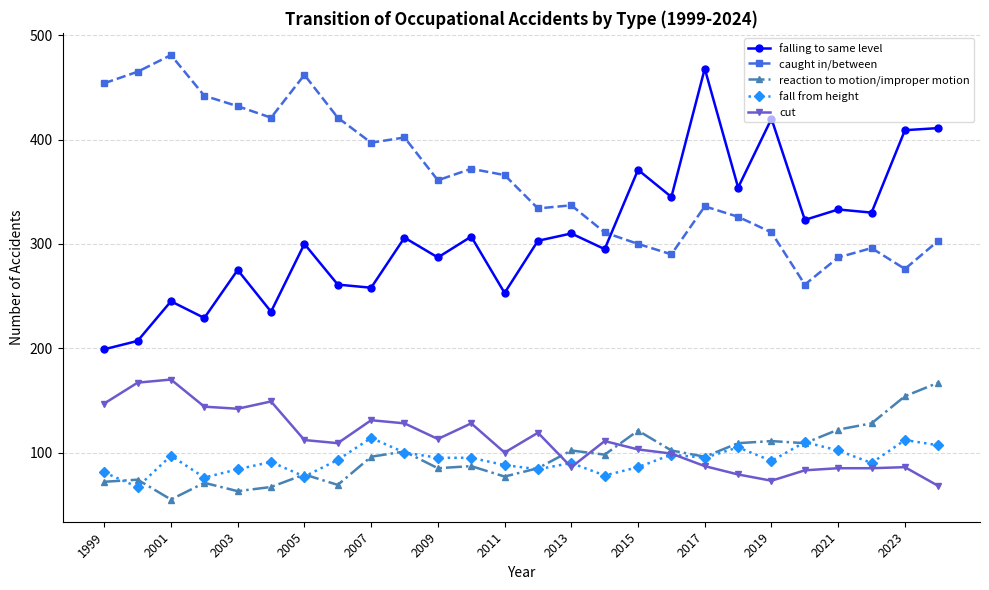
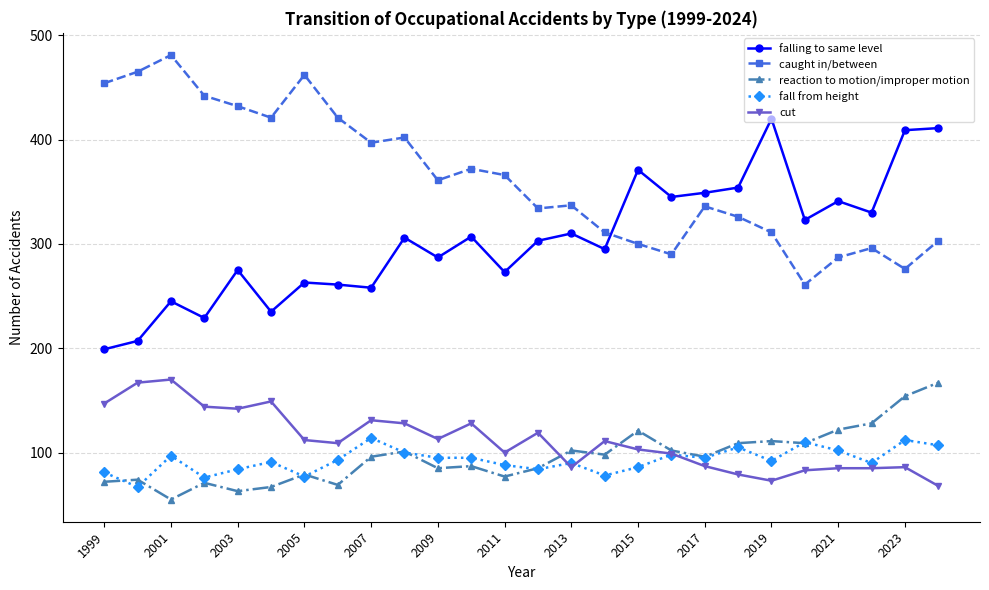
falling to same level, 2005: 300 -> 263
falling to same level, 2011: 253 -> 273
falling to same level, 2017: 468 -> 349
falling to same level, 2021: 333 -> 341
